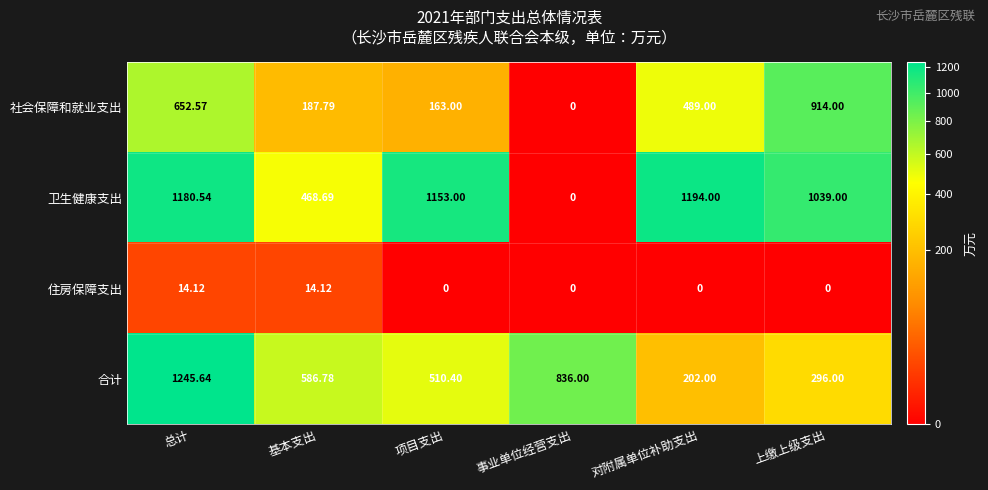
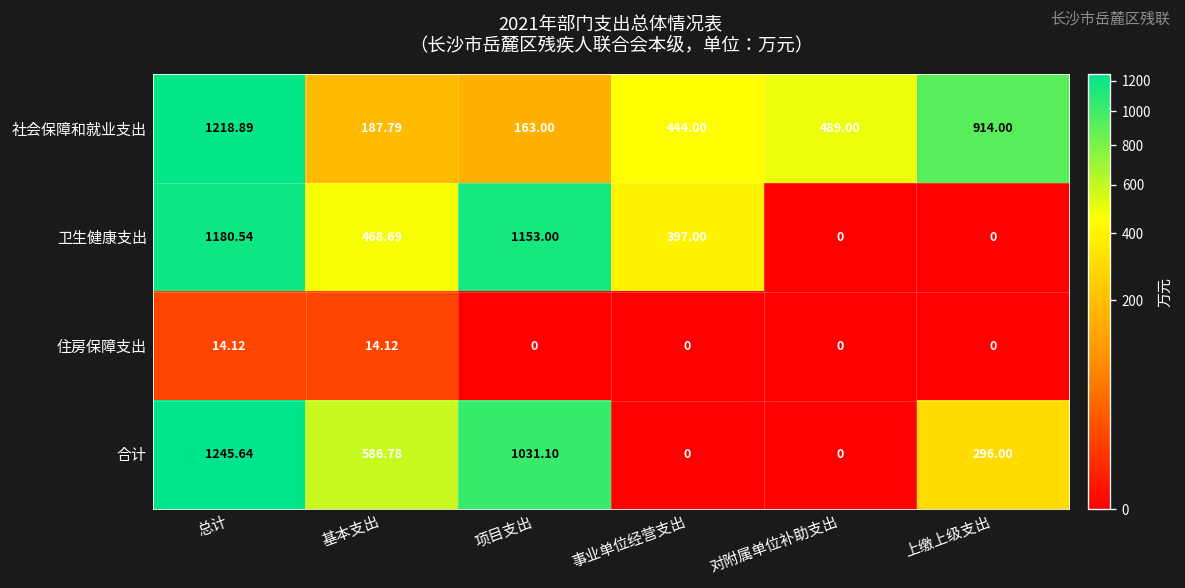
社会保障和就业支出, 总计: 652.57 -> 1218.89
社会保障和就业支出, 事业单位经营支出: 0 -> 444.00
卫生健康支出, 事业单位经营支出: 0 -> 397.00
卫生健康支出, 对附属单位补助支出: 1194.00 -> 0
卫生健康支出, 上缴上级支出: 1039.00 -> 0
合计, 项目支出: 510.40 -> 1031.10
合计, 事业单位经营支出: 836.00 -> 0
合计, 对附属单位补助支出: 202.00 -> 0
